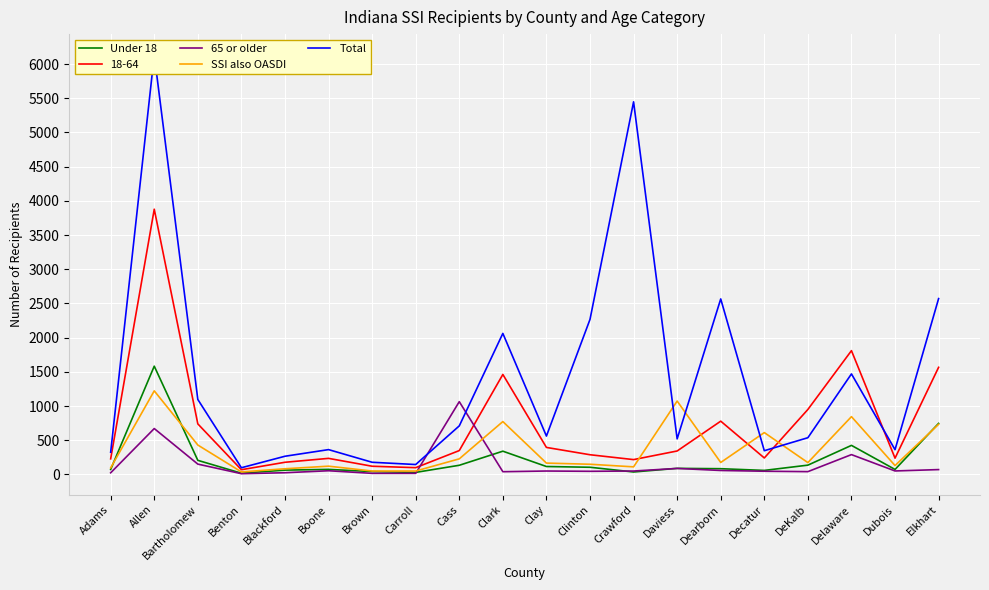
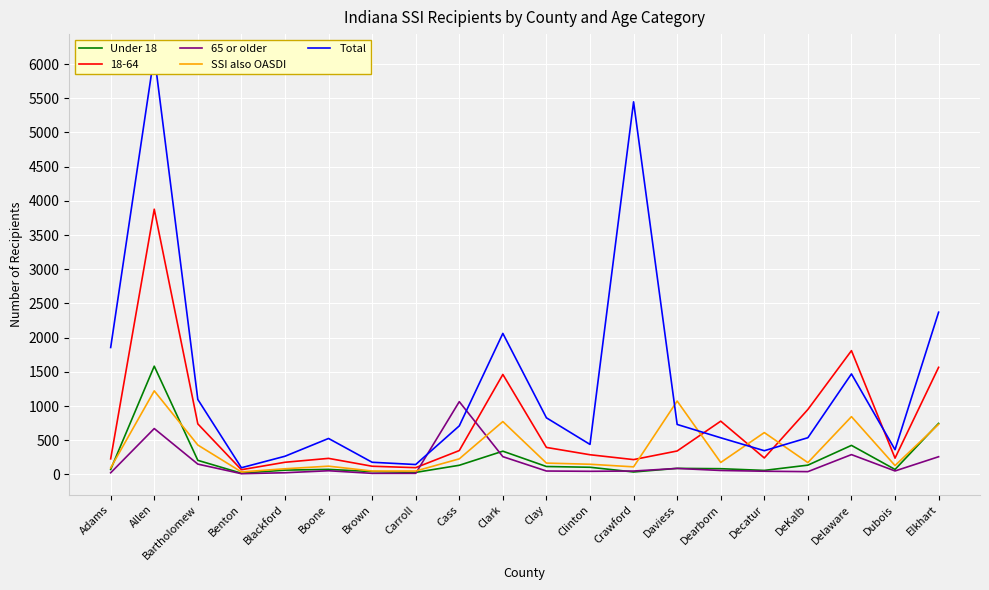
Total, Adams: 300 -> 1900
Total, Boone: 400 -> 500
65 or older, Clark: 0 -> 300
Total, Clay: 600 -> 800
Total, Clinton: 2300 -> 400
Total, Daviess: 500 -> 700
Total, Dearborn: 2600 -> 500
65 or older, Elkhart: 100 -> 300
Total, Elkhart: 2600 -> 2400
